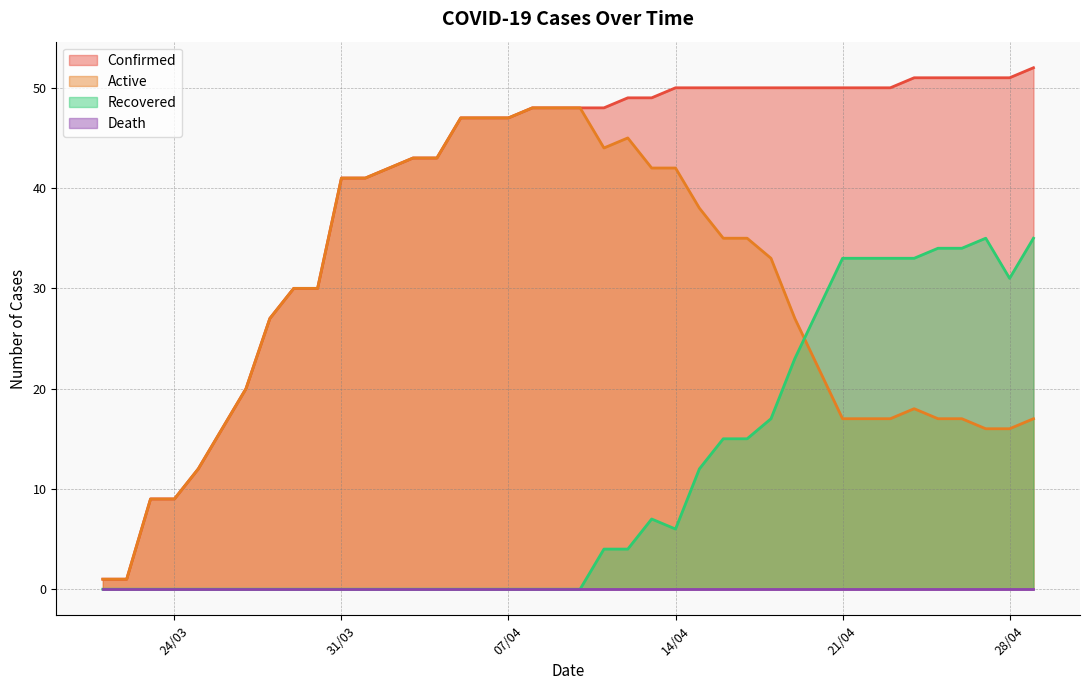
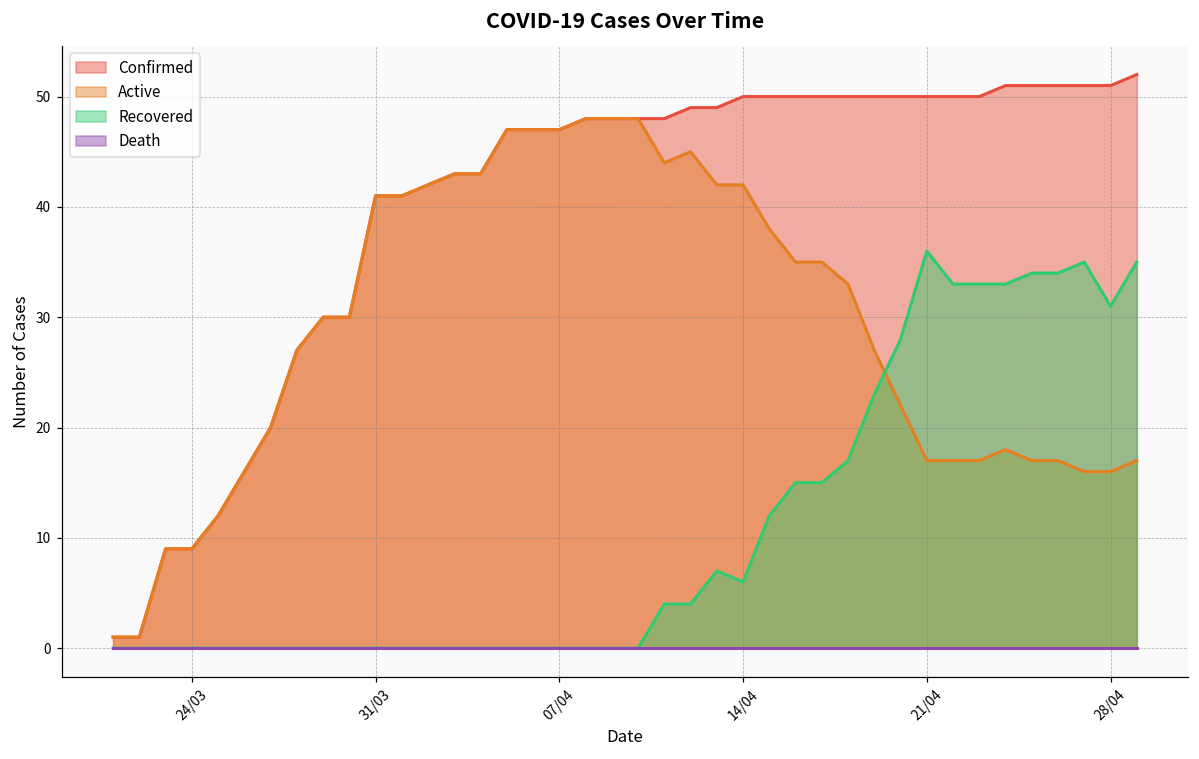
Recovered, 21/04: 33 -> 36
